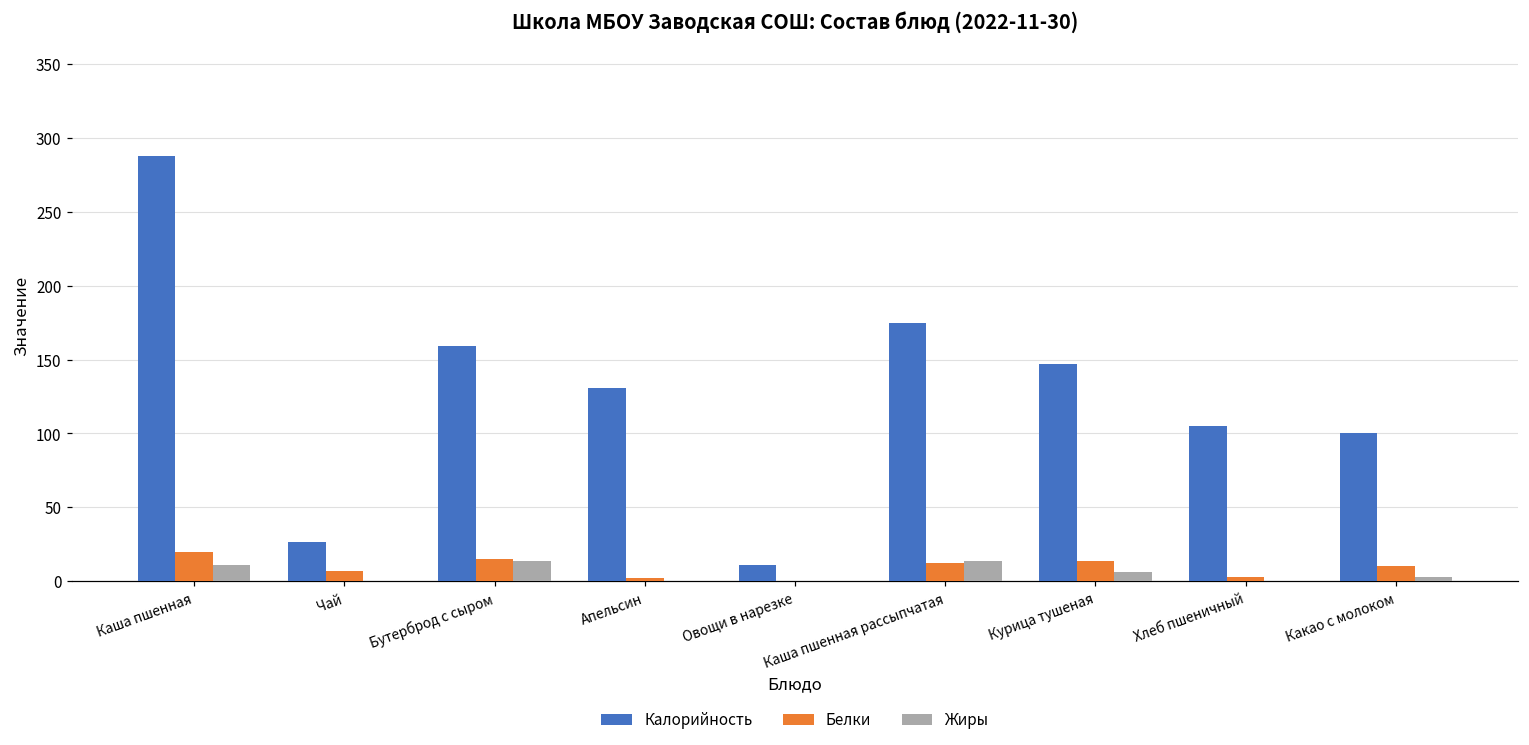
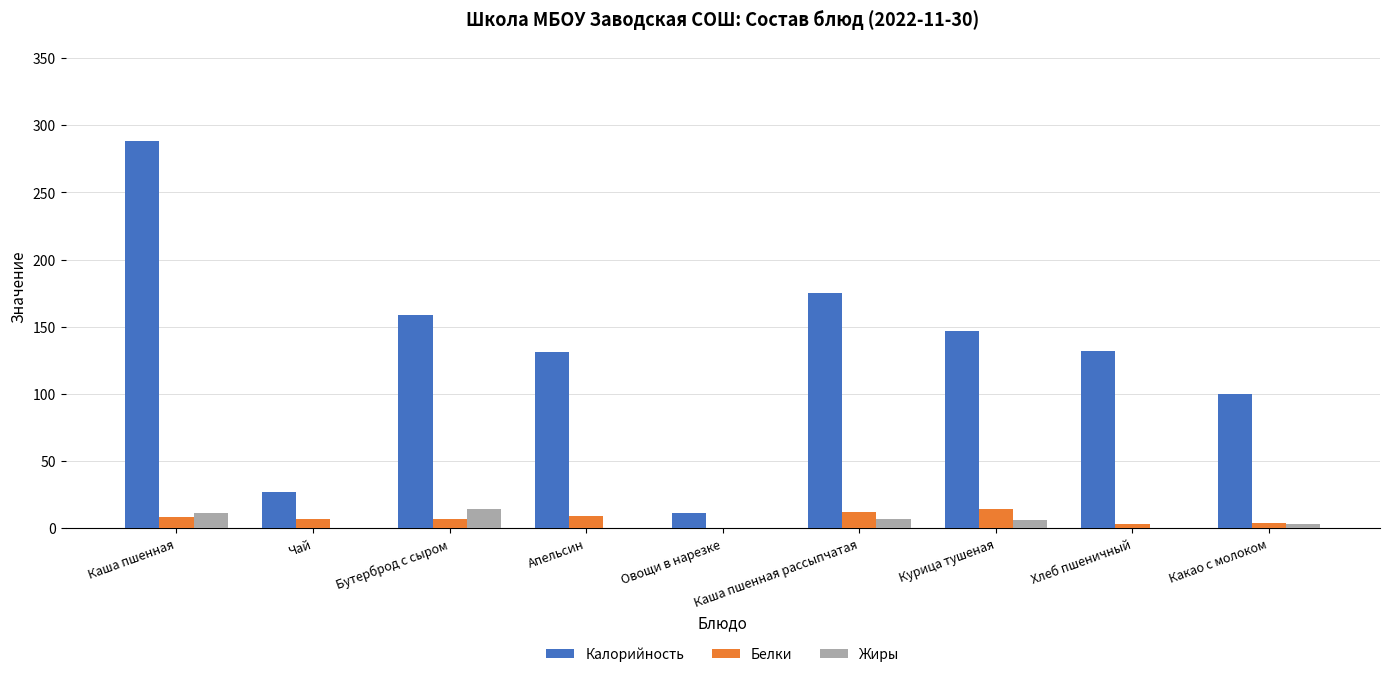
Белки, Каша пшенная: 20 -> 8
Белки, Бутерброд с сыром: 15 -> 7
Белки, Апельсин: 2 -> 9
Жиры, Каша пшенная рассыпчатая: 14 -> 7
Калорийность, Хлеб пшеничный: 105 -> 132
Белки, Какао с молоком: 10 -> 4
